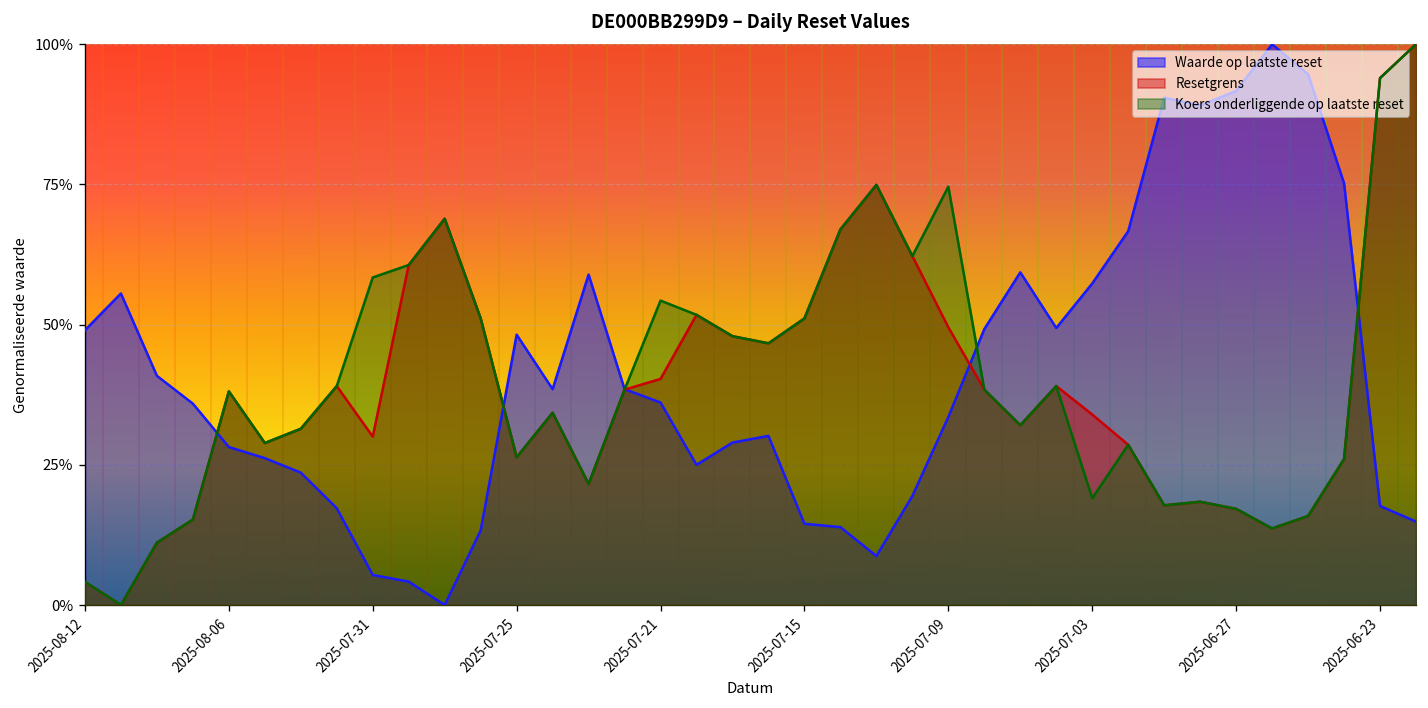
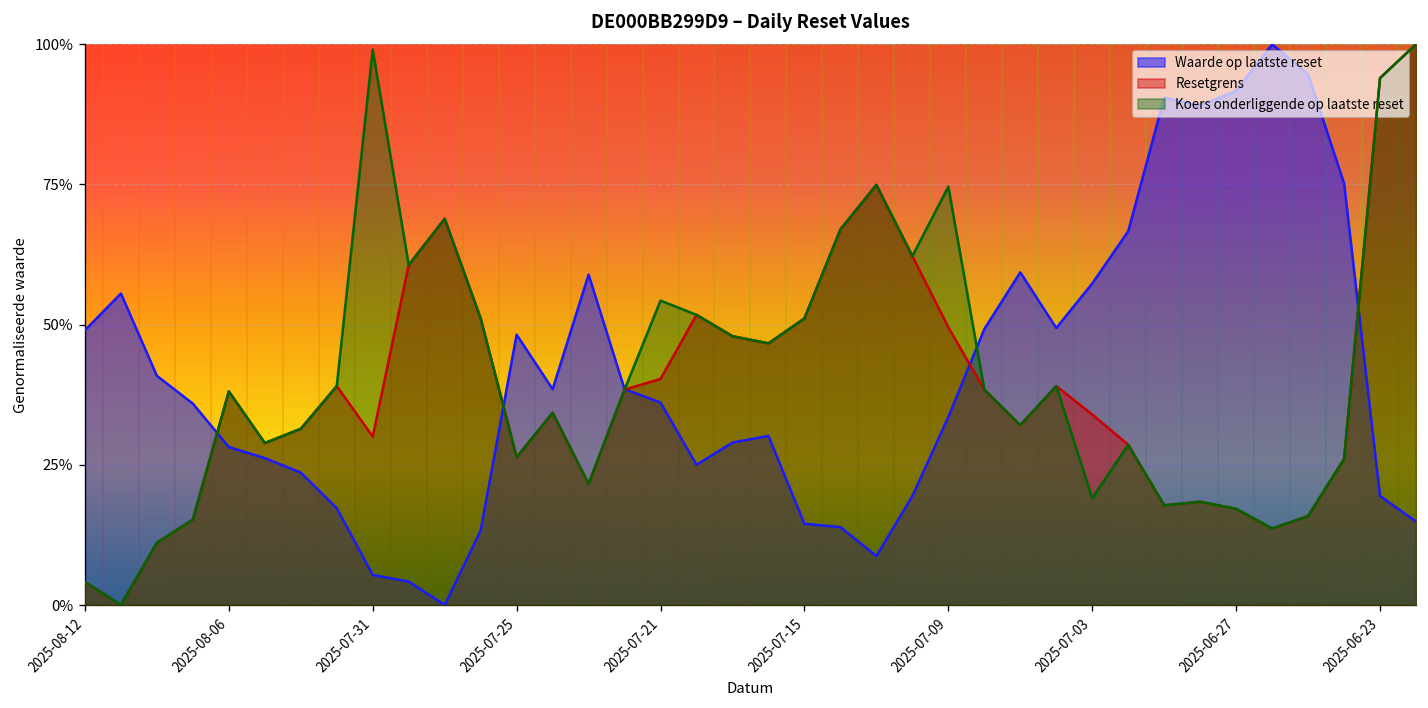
Koers onderliggende op laatste reset, 2025-07-31: 58% -> 99%
Waarde op laatste reset, 2025-06-23: 18% -> 19%
